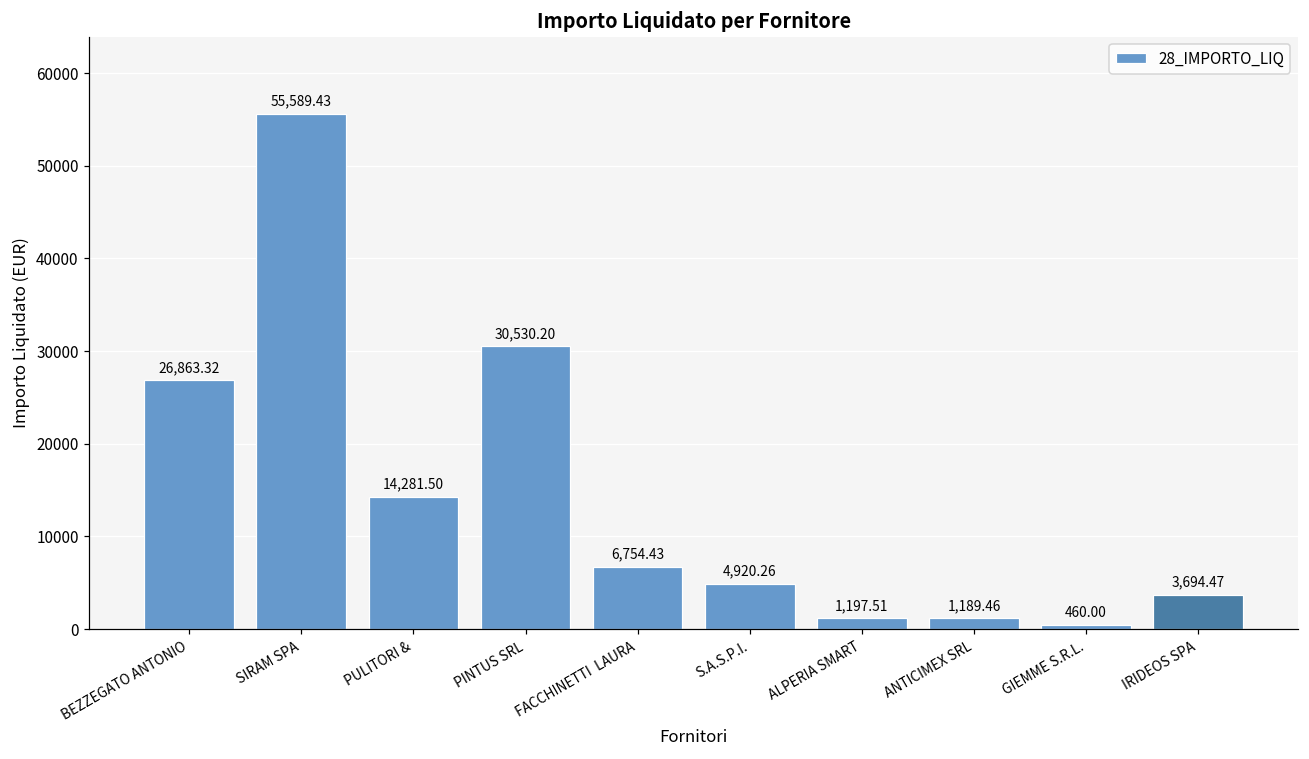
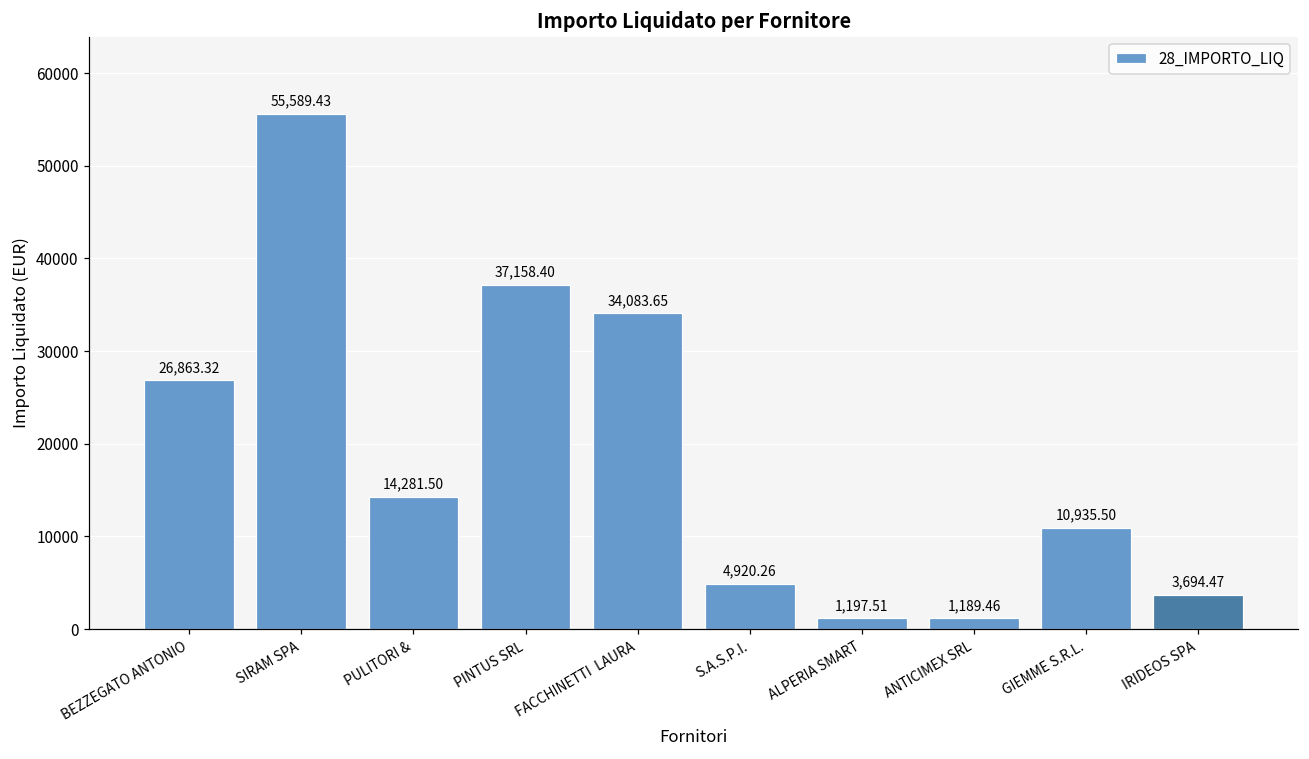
PINTUS SRL: 30,530.20 -> 37,158.40
FACCHINETTI LAURA: 6,754.43 -> 34,083.65
GIEMME S.R.L.: 460.00 -> 10,935.50
